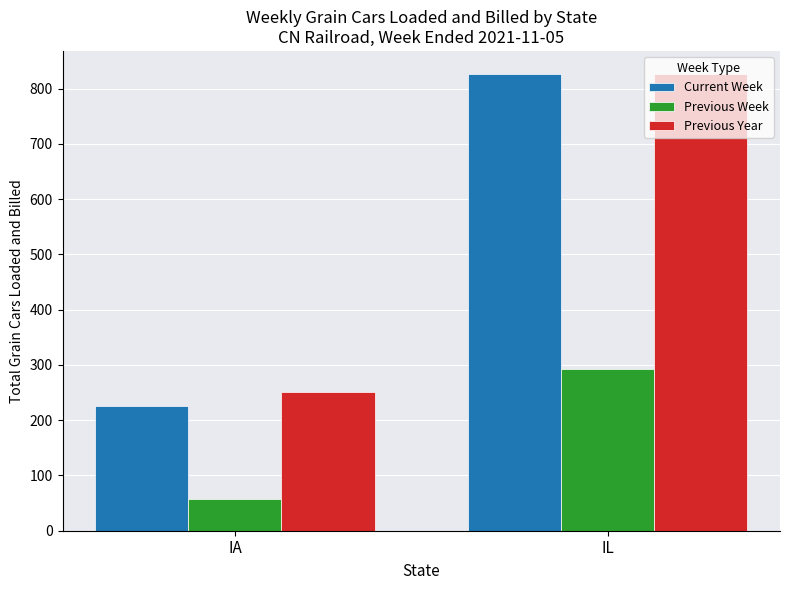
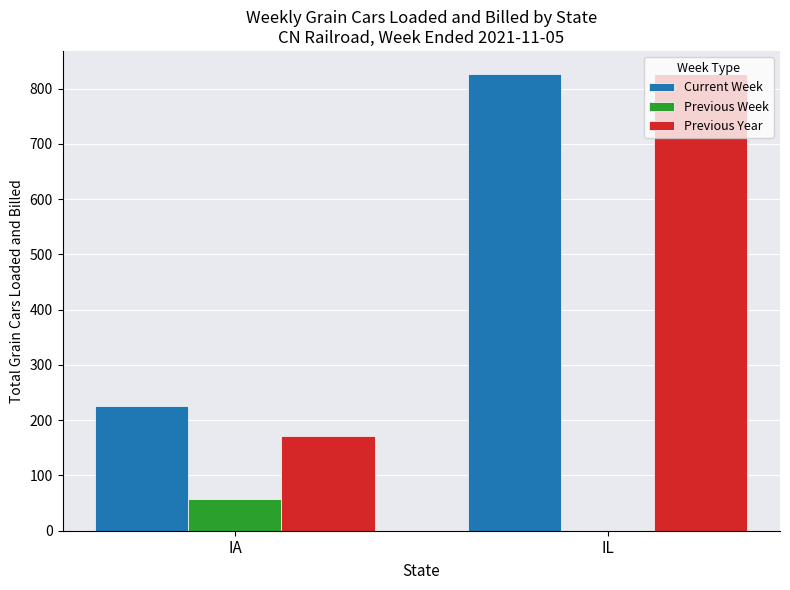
Previous Year, IA: 250 -> 170
Previous Week, IL: 290 -> 0
